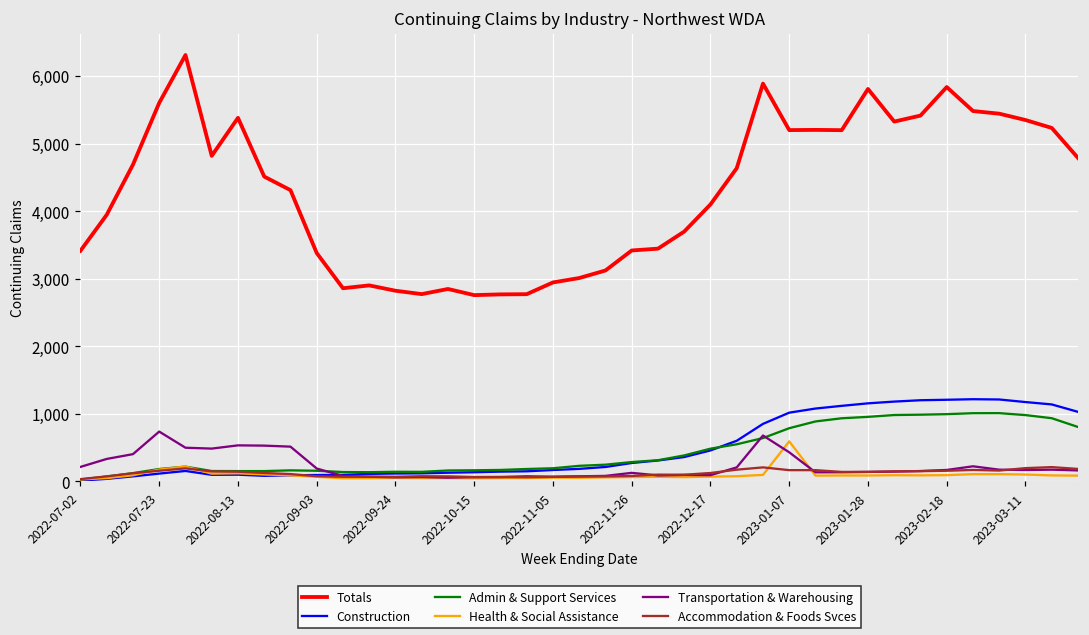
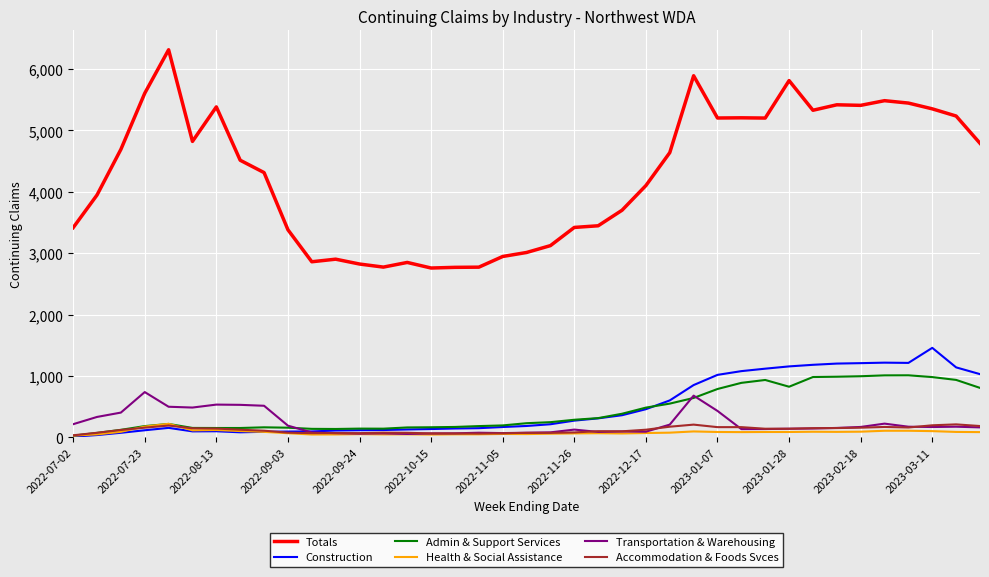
Health & Social Assistance, 2023-01-07: 600 -> 100
Admin & Support Services, 2023-01-28: 1,000 -> 800
Totals, 2023-02-18: 5,800 -> 5,400
Construction, 2023-03-11: 1,200 -> 1,500
